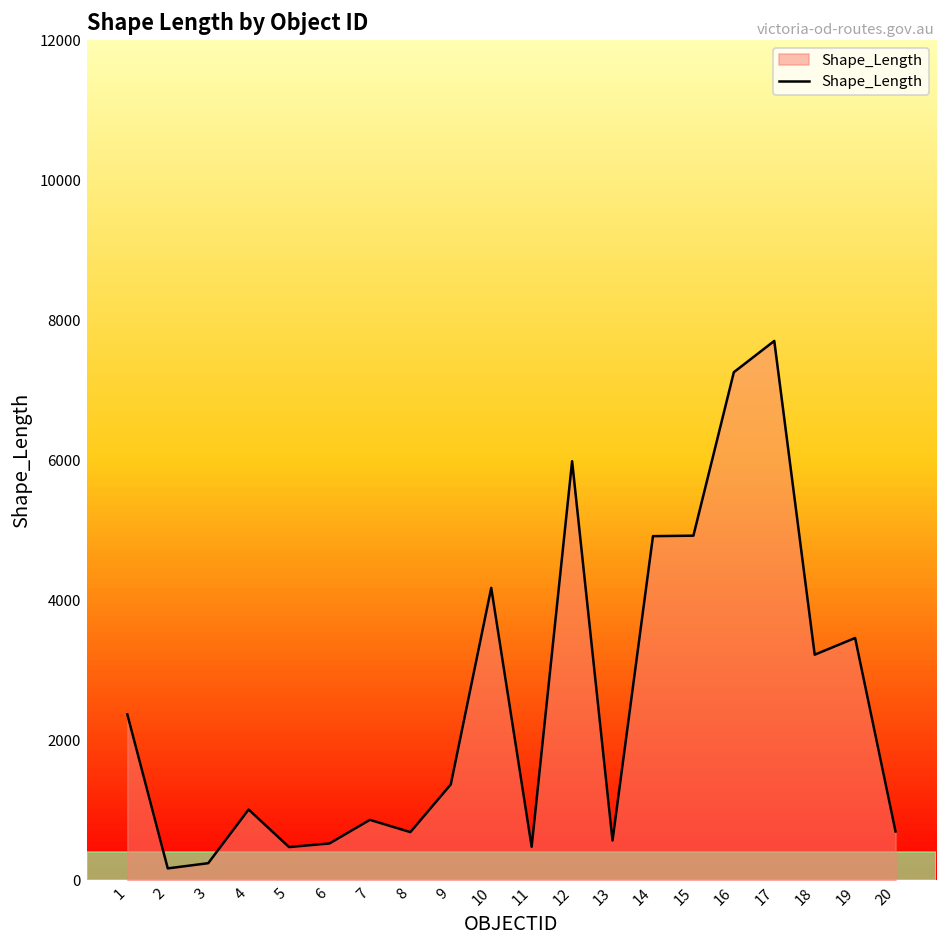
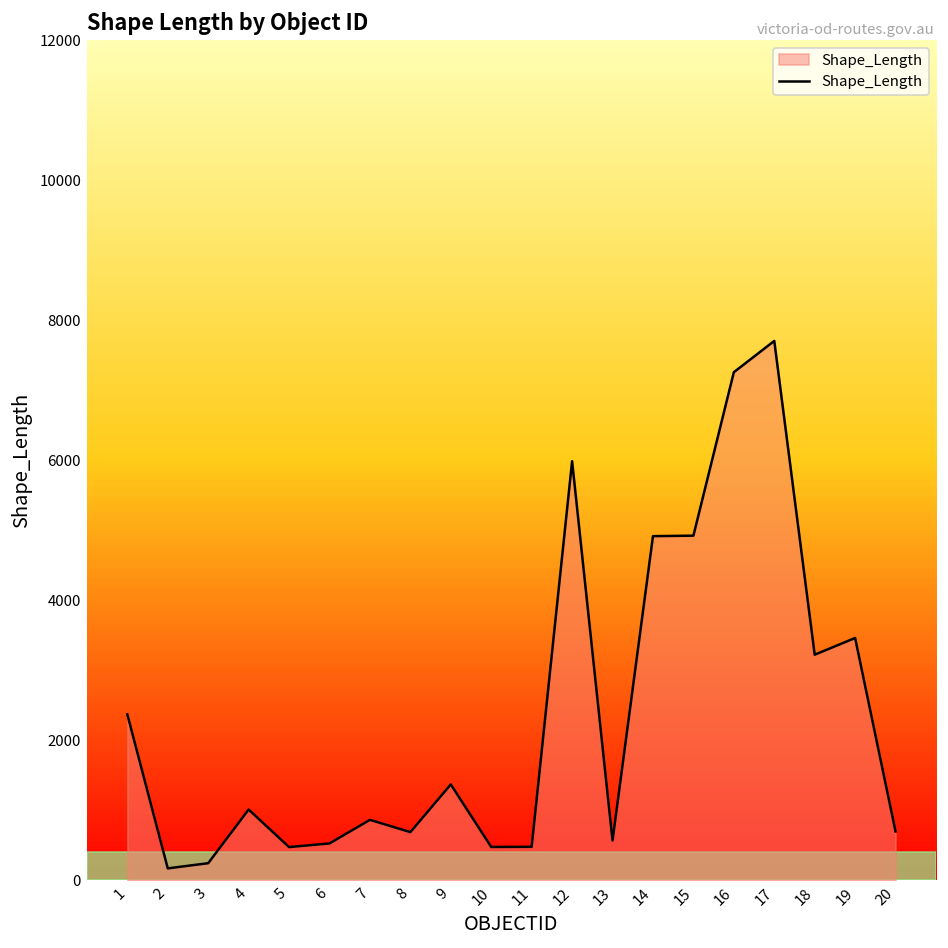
10: 4200 -> 500
